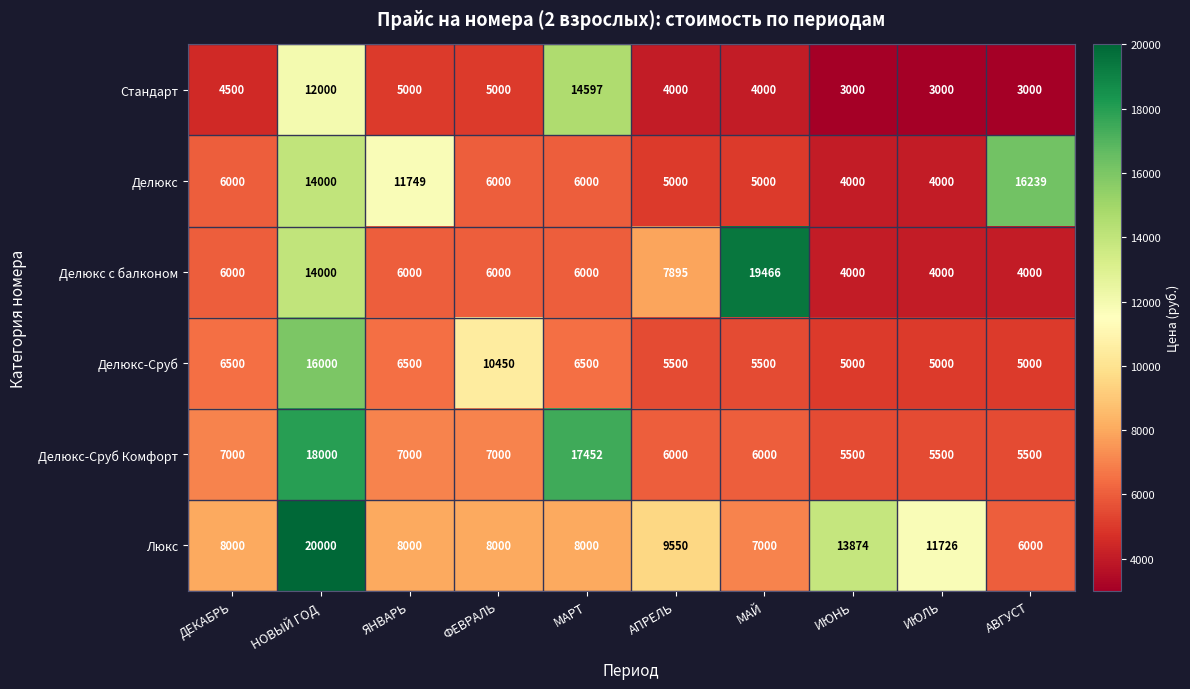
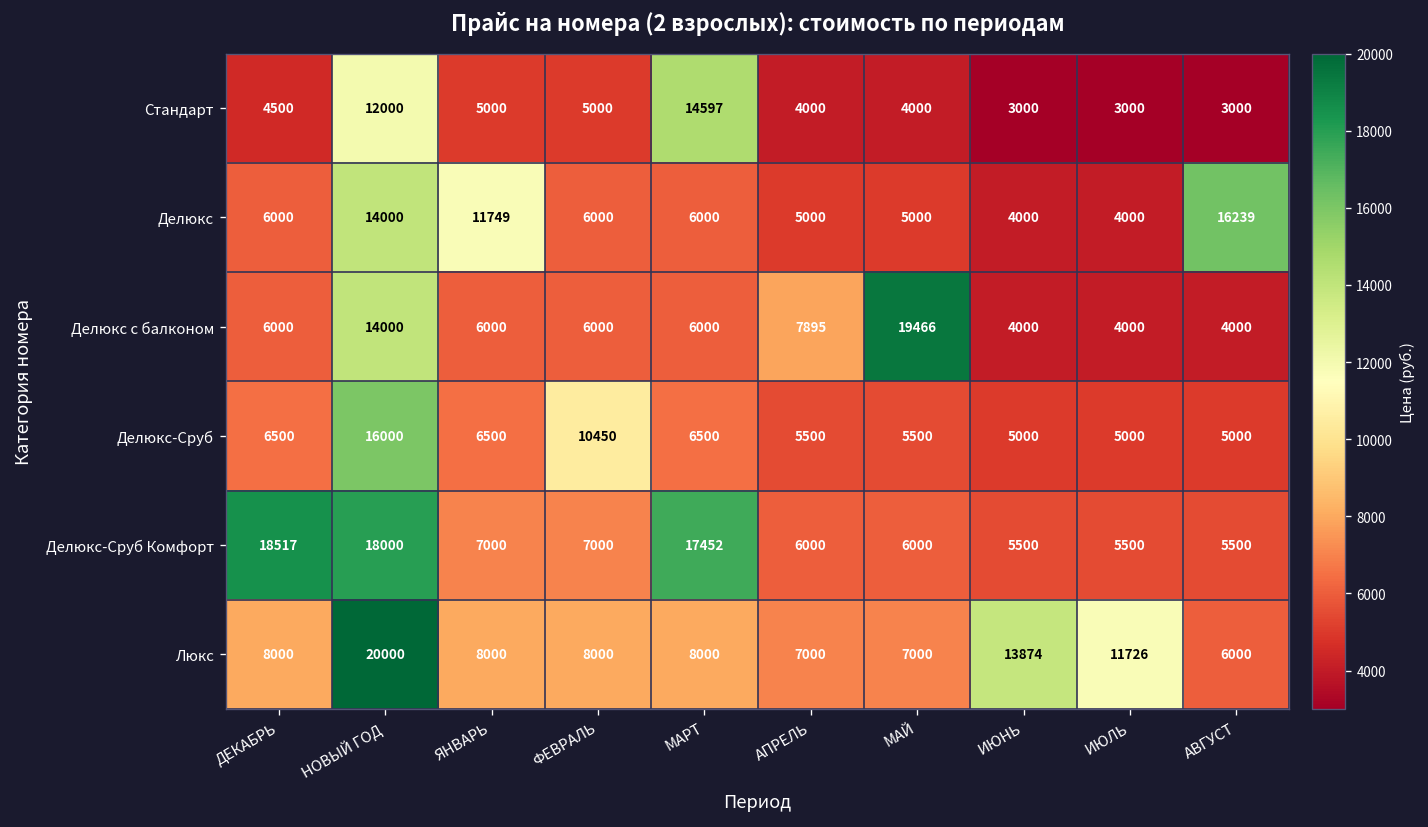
Делюкс-Сруб Комфорт, ДЕКАБРЬ: 7000 -> 18517
Люкс, АПРЕЛЬ: 9550 -> 7000
